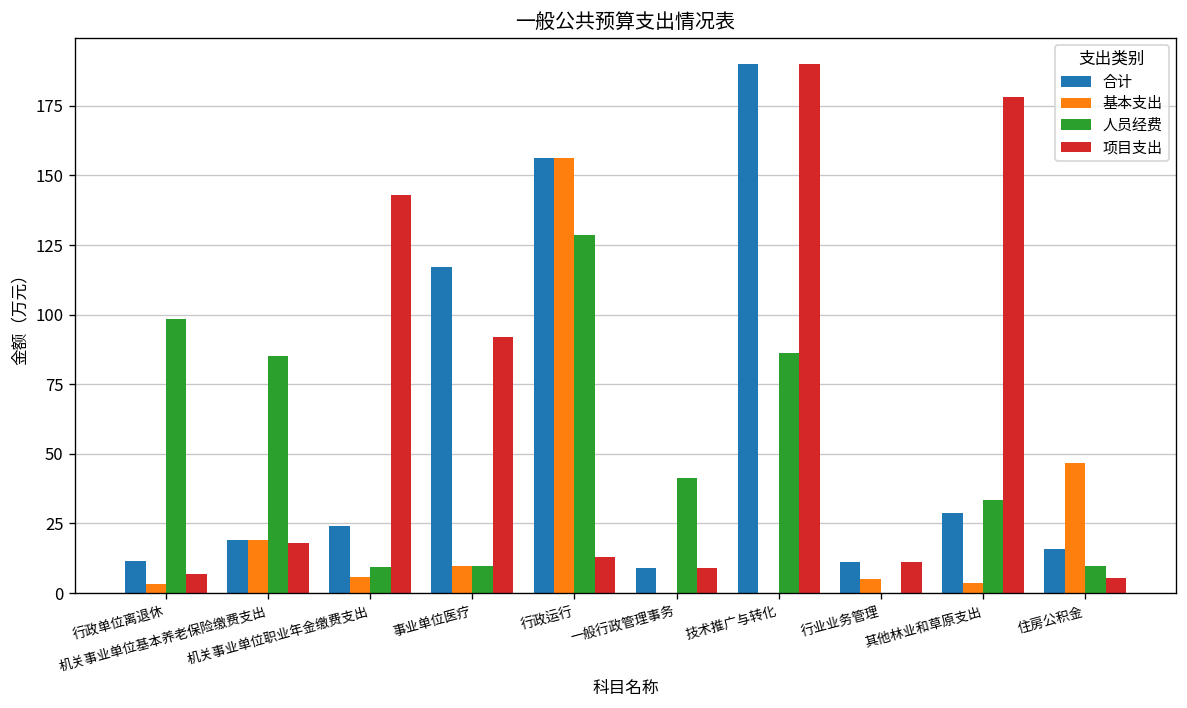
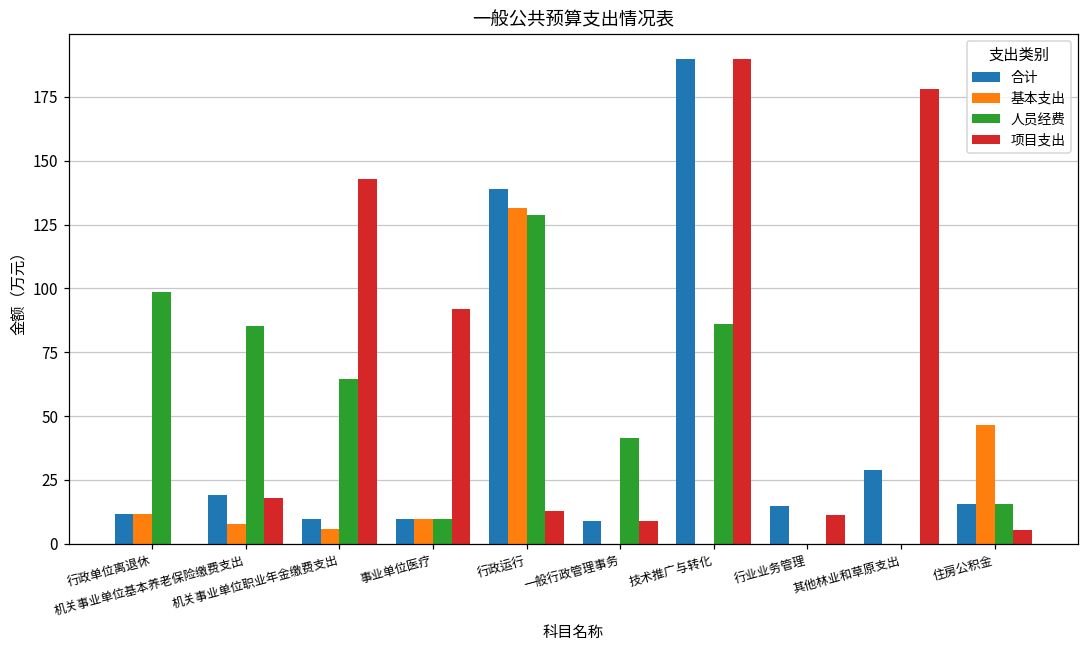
基本支出, 行政单位离退休: 3 -> 11
项目支出, 行政单位离退休: 7 -> 0
基本支出, 机关事业单位基本养老保险缴费支出: 19 -> 8
合计, 机关事业单位职业年金缴费支出: 24 -> 9
人员经费, 机关事业单位职业年金缴费支出: 9 -> 64
合计, 事业单位医疗: 117 -> 10
合计, 行政运行: 156 -> 139
基本支出, 行政运行: 156 -> 131
合计, 行业业务管理: 11 -> 15
基本支出, 行业业务管理: 5 -> 0
基本支出, 其他林业和草原支出: 4 -> 0
人员经费, 其他林业和草原支出: 33 -> 0
人员经费, 住房公积金: 10 -> 16
